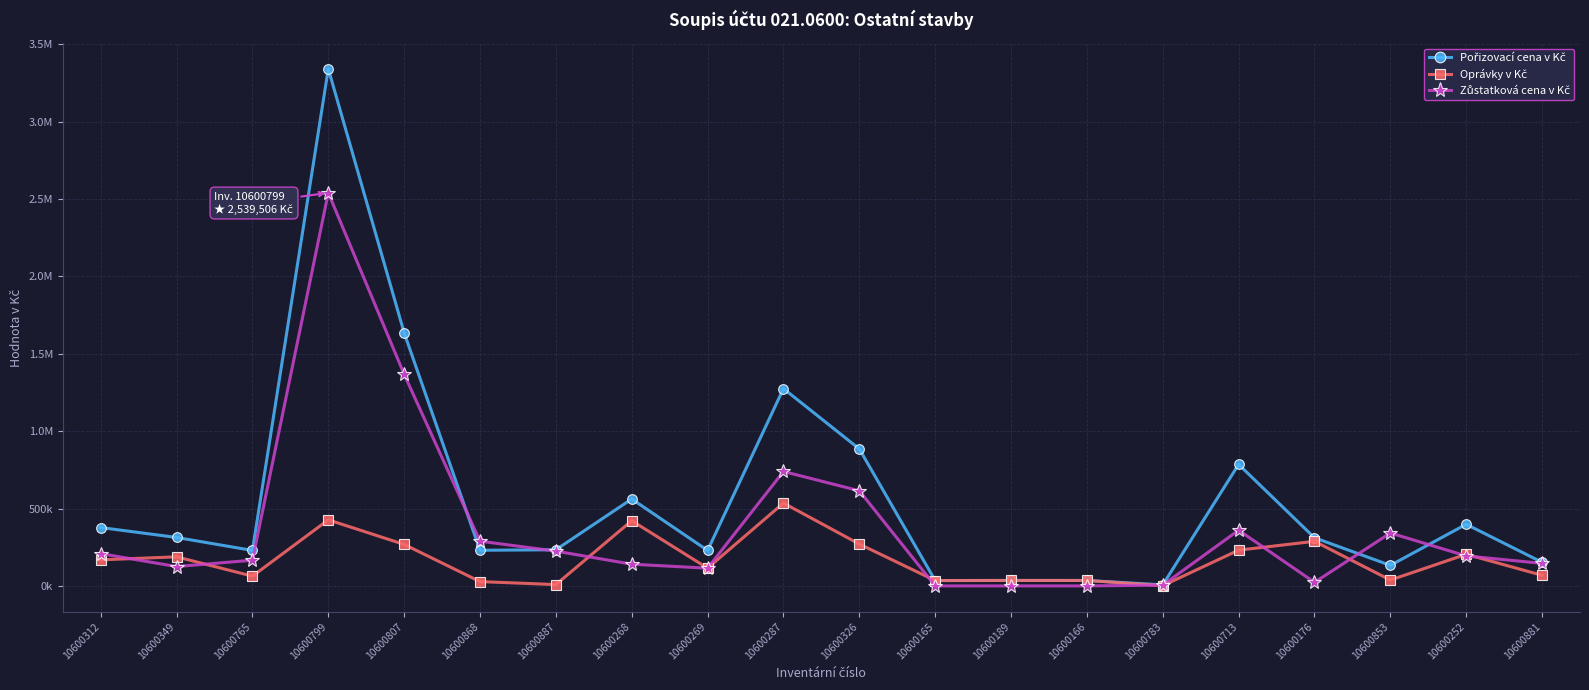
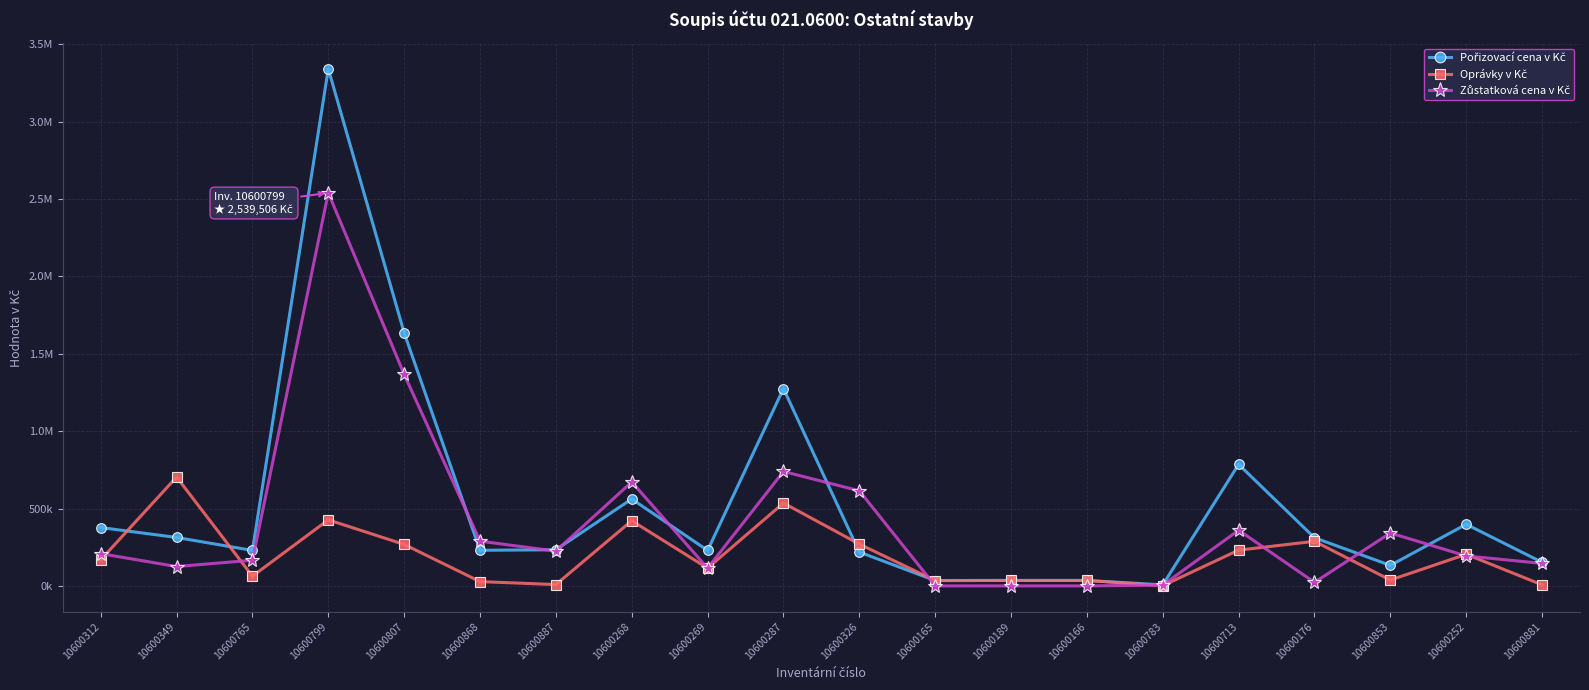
Oprávky v Kč, 10600349: 190000 -> 700000
Zůstatková cena v Kč, 10600268: 140000 -> 670000
Pořizovací cena v Kč, 10600326: 880000 -> 220000
Oprávky v Kč, 10600881: 70000 -> 10000
